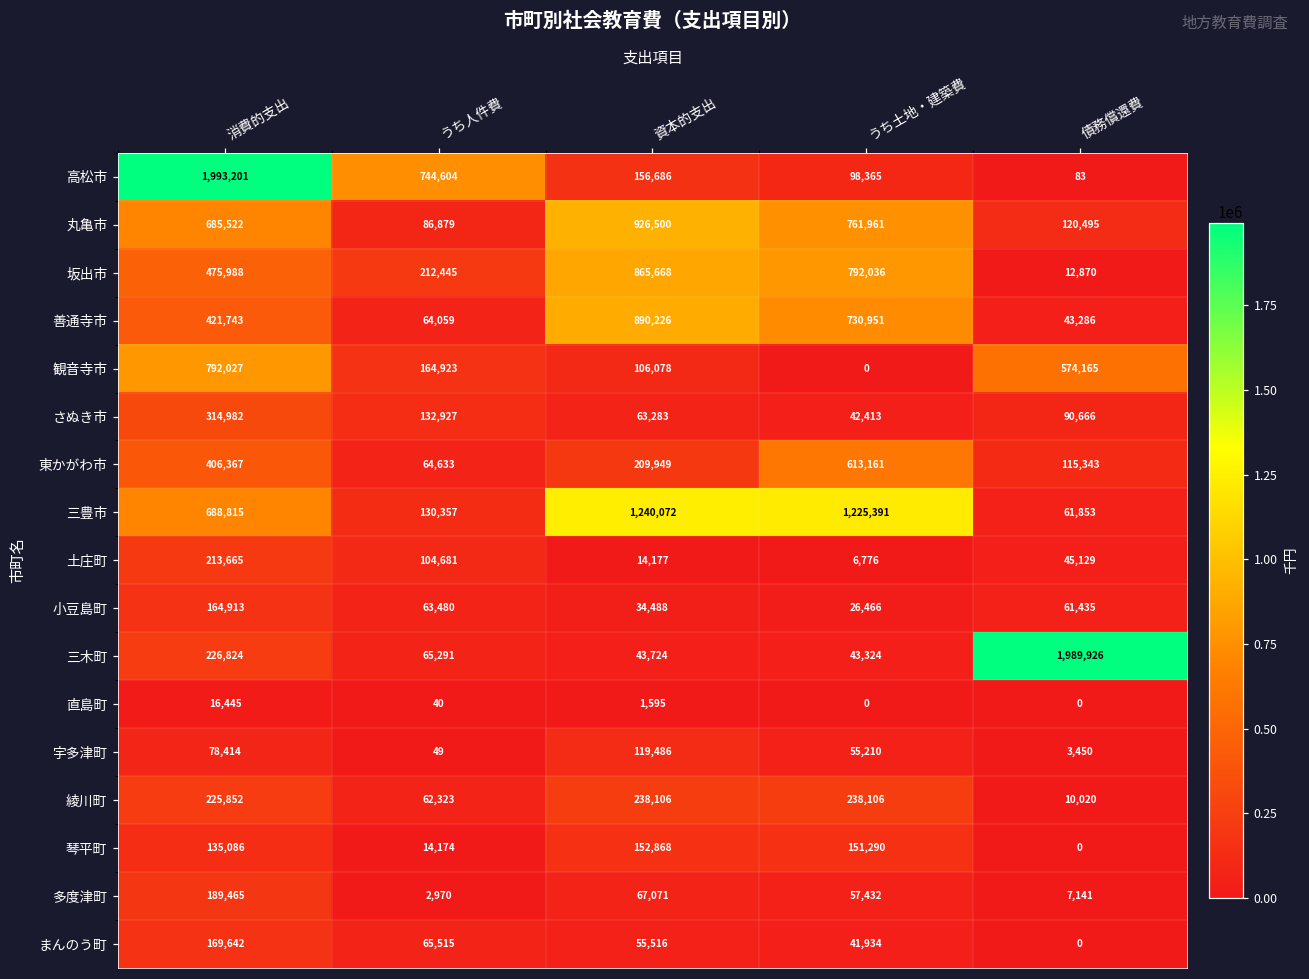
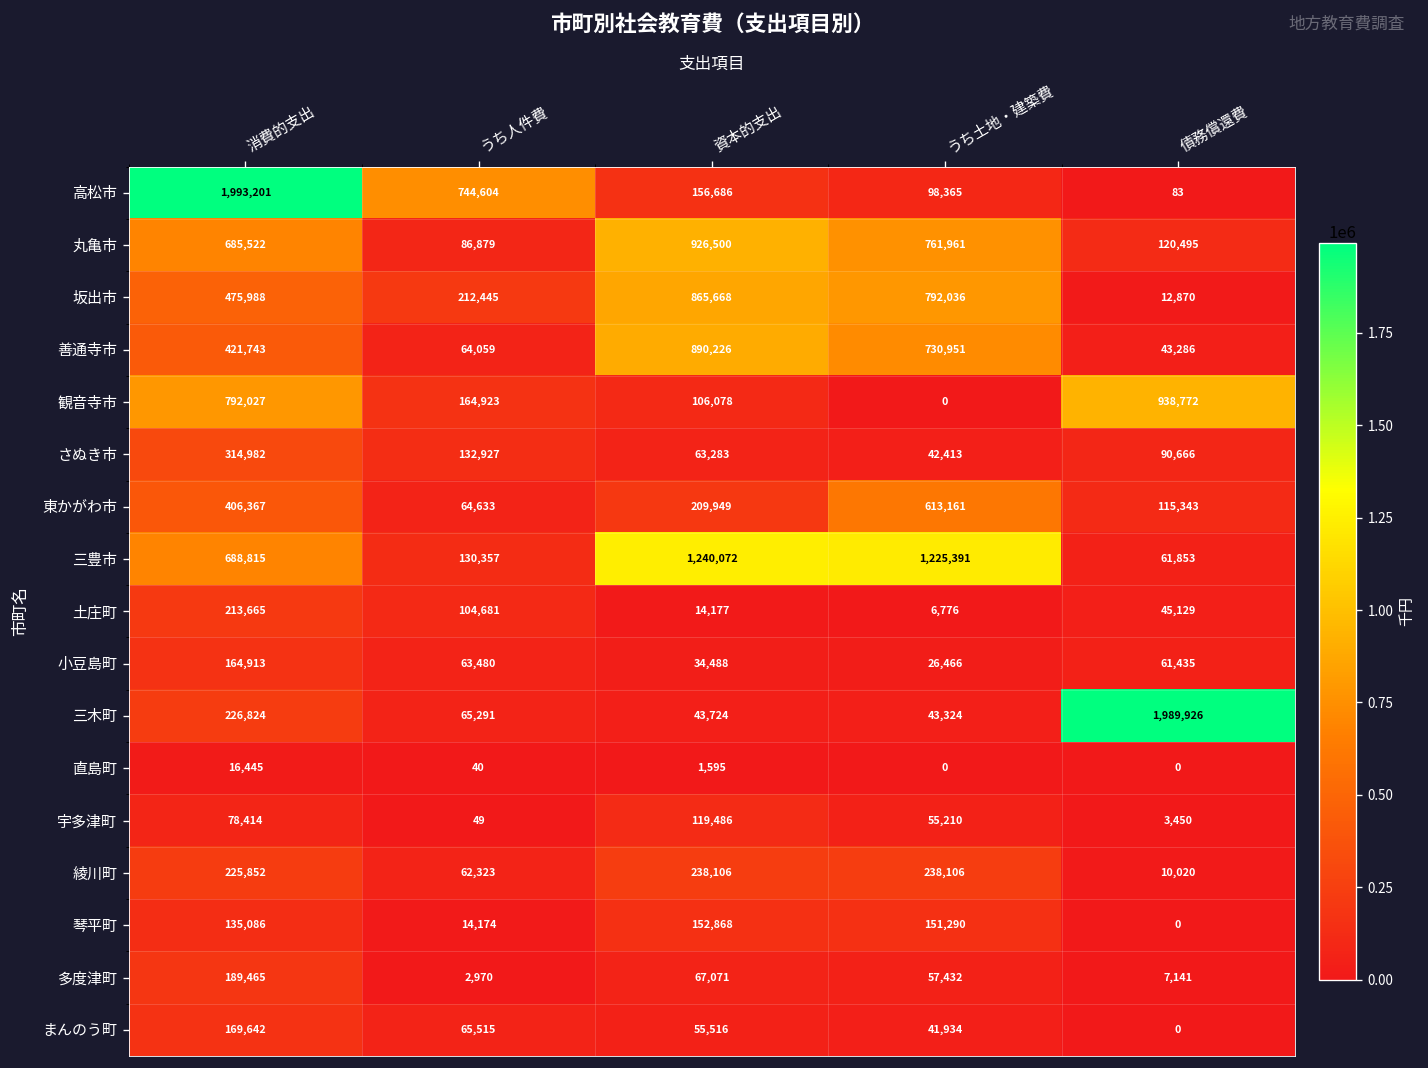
観音寺市, 債務償還費: 574,165 -> 938,772
